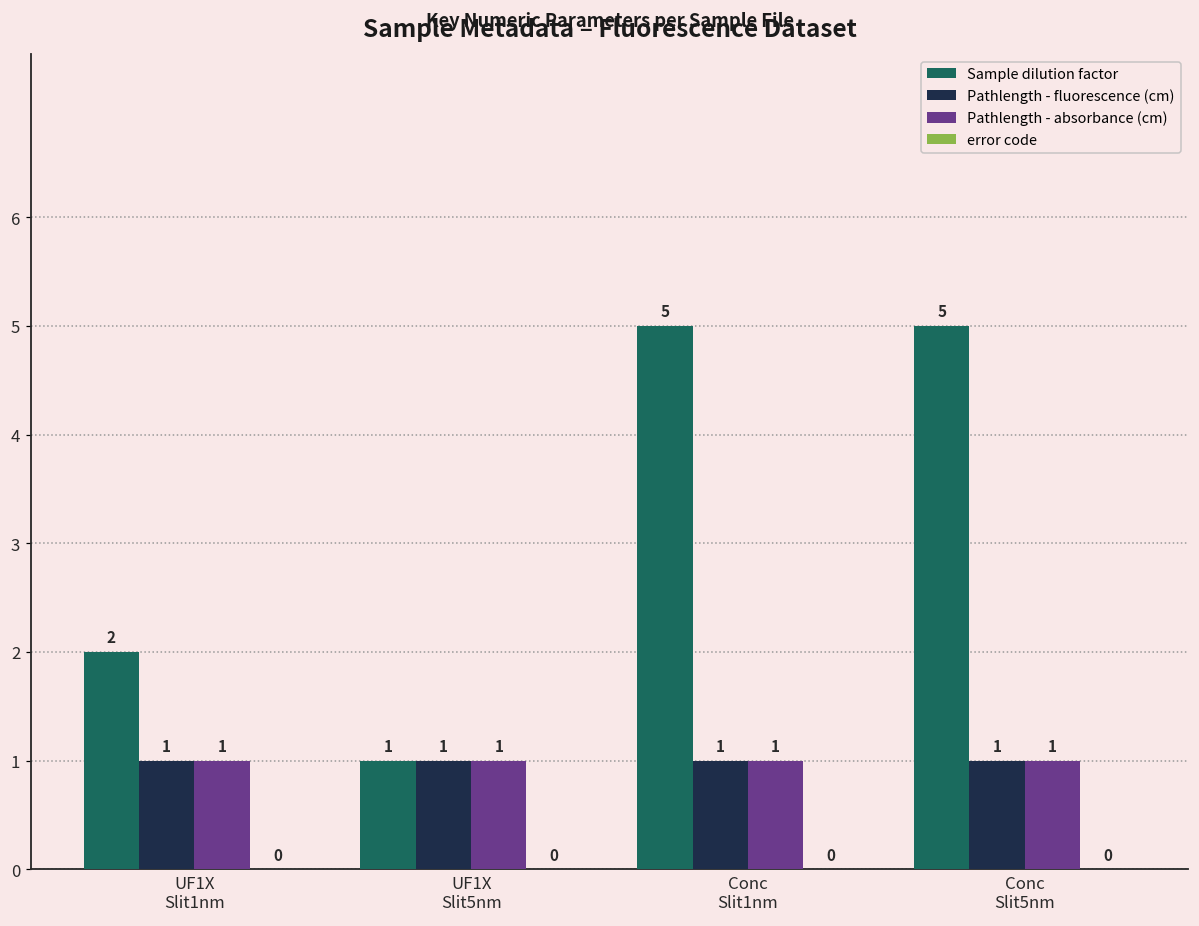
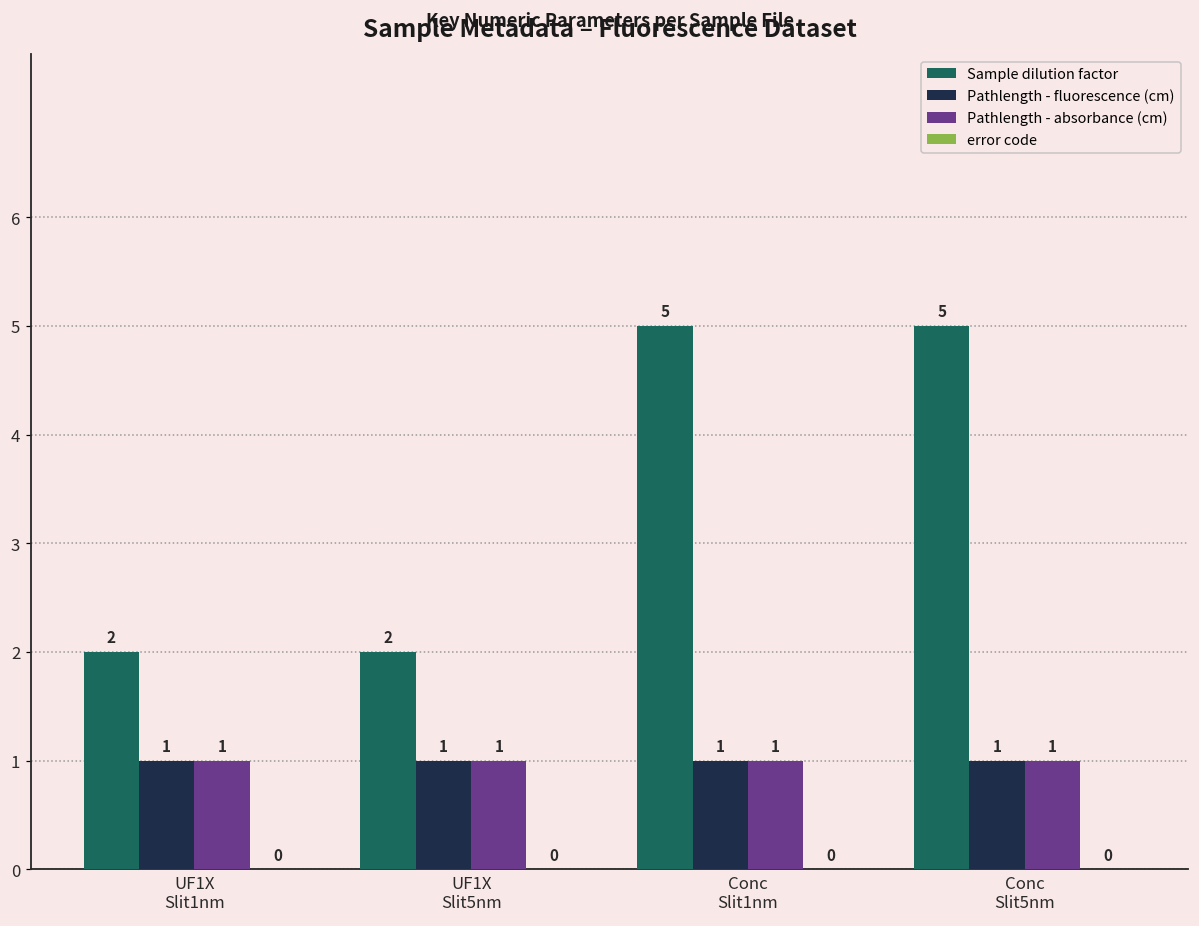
Sample dilution factor, UF1X Slit5nm: 1 -> 2
